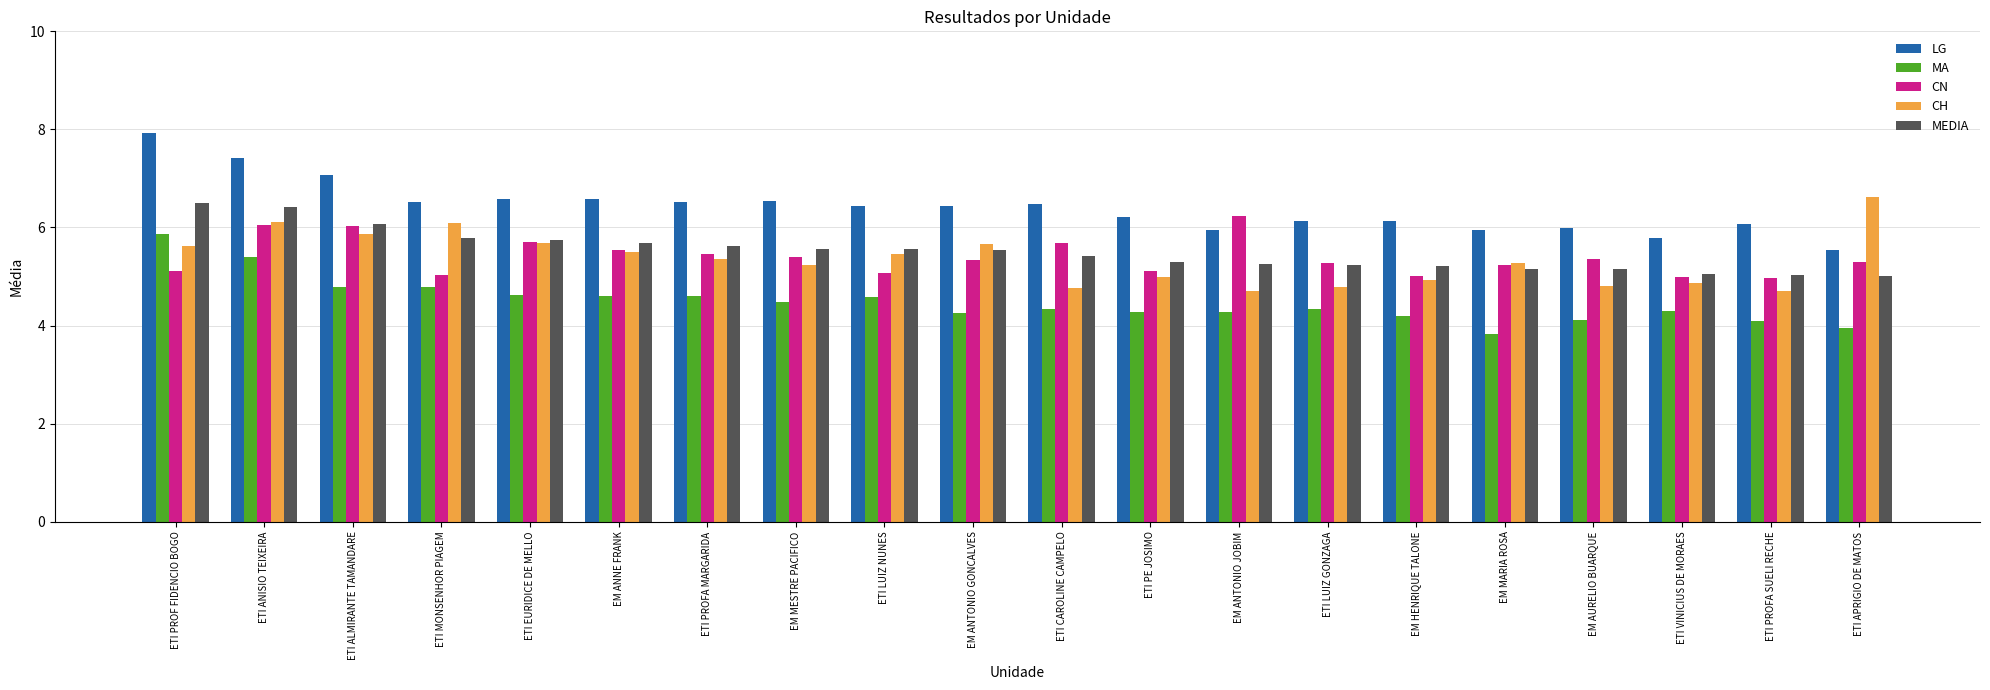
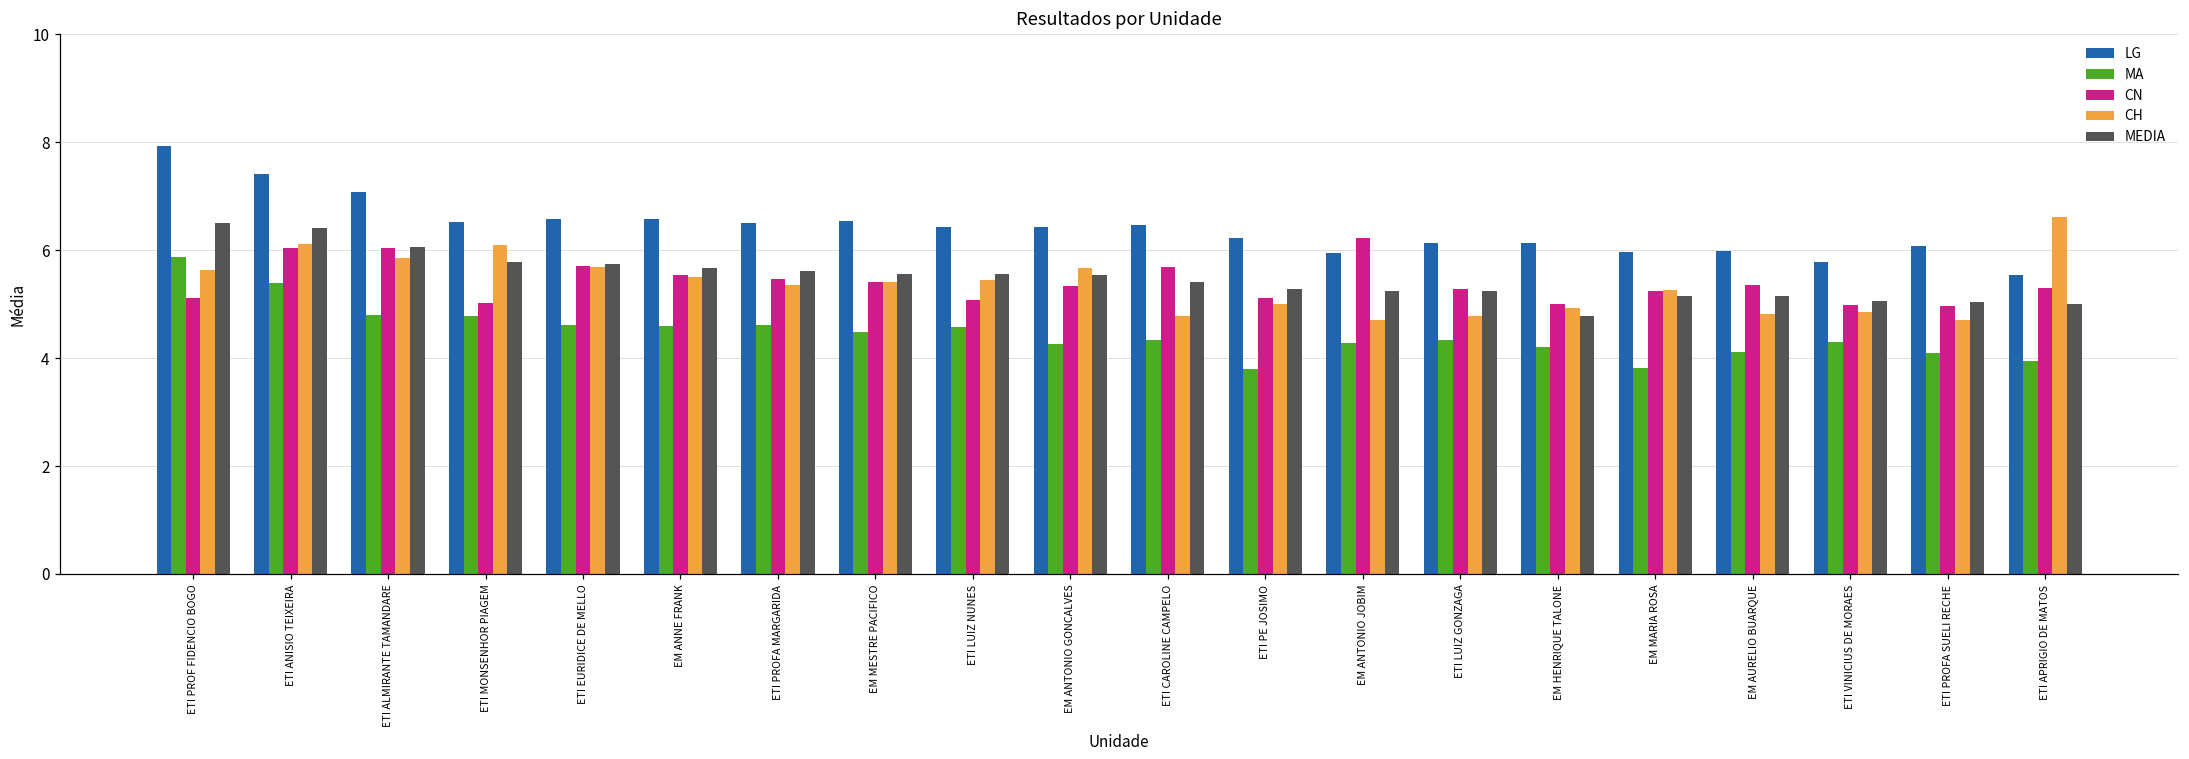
CH, EM MESTRE PACIFICO: 5.2 -> 5.4
MA, ETI PE JOSIMO: 4.3 -> 3.8
MEDIA, EM HENRIQUE TALONE: 5.2 -> 4.8
